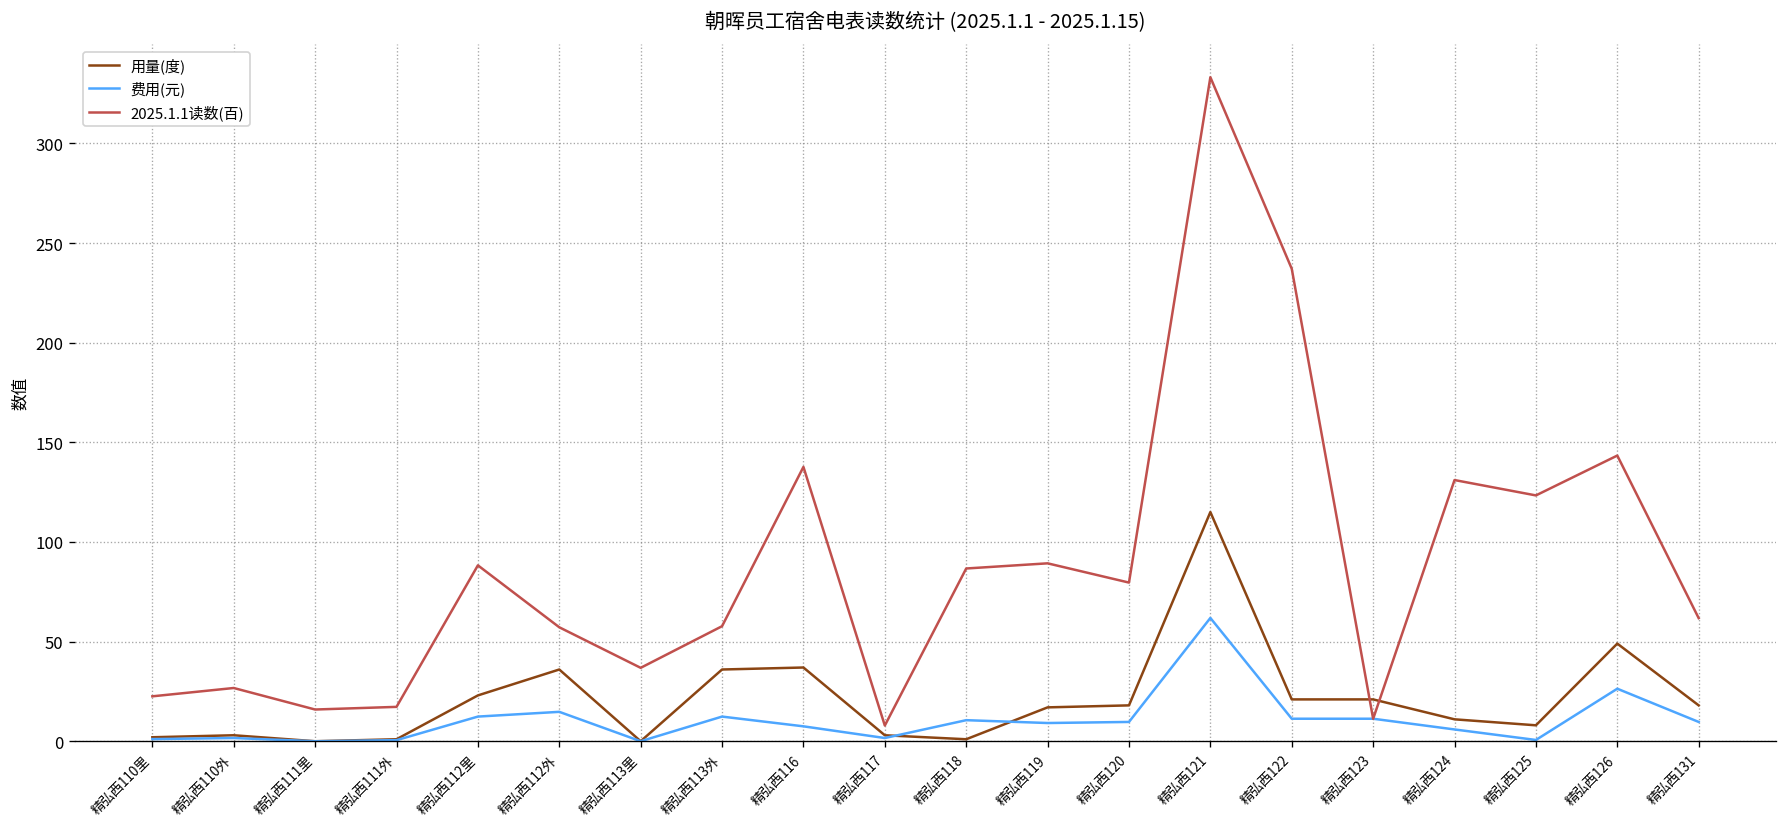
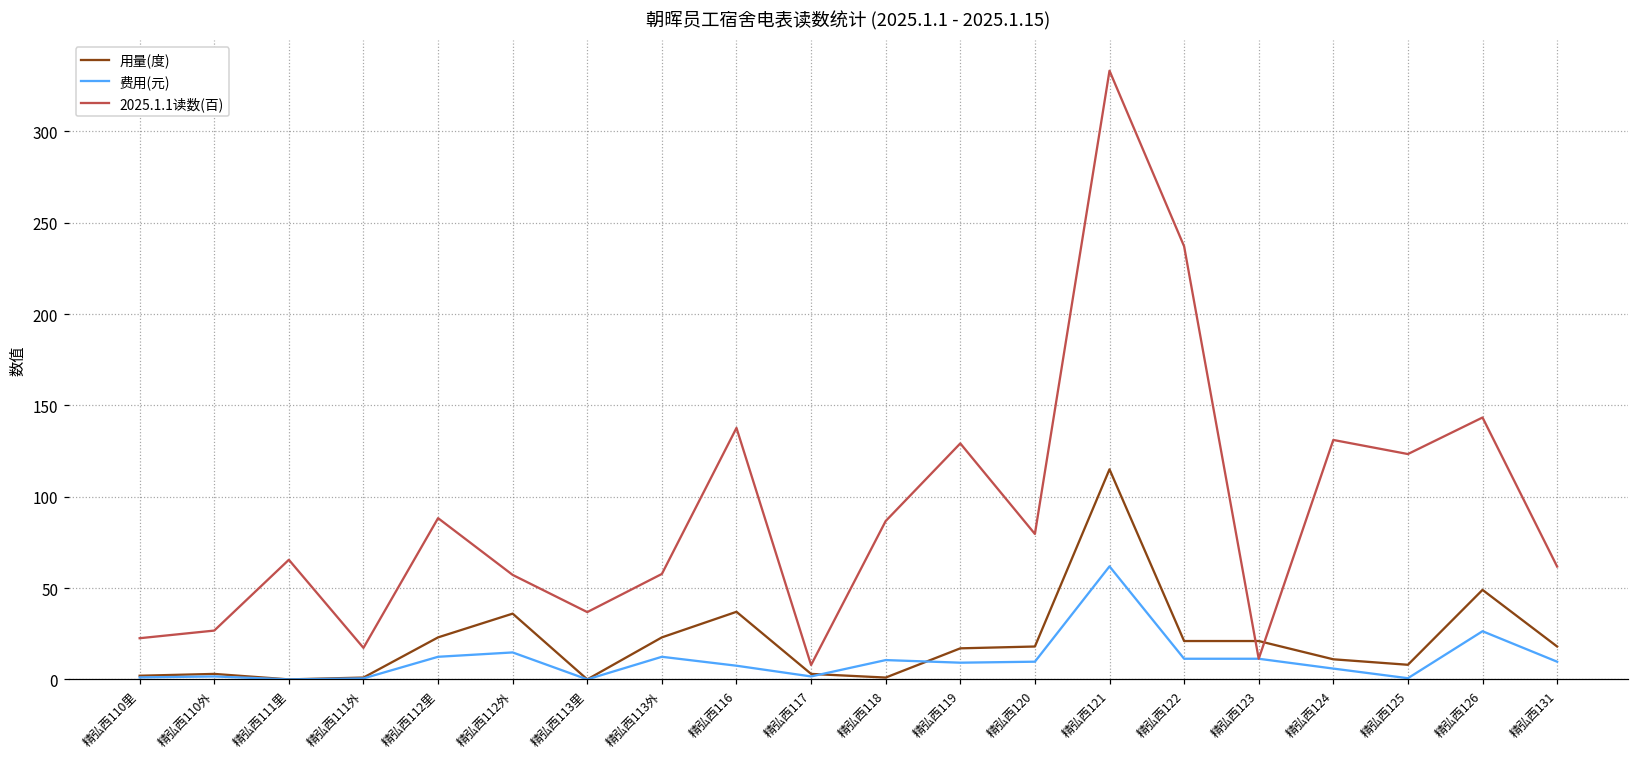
2025.1.1读数(百), 精弘西111里: 16 -> 65
用量(度), 精弘西113外: 36 -> 23
2025.1.1读数(百), 精弘西119: 89 -> 129
